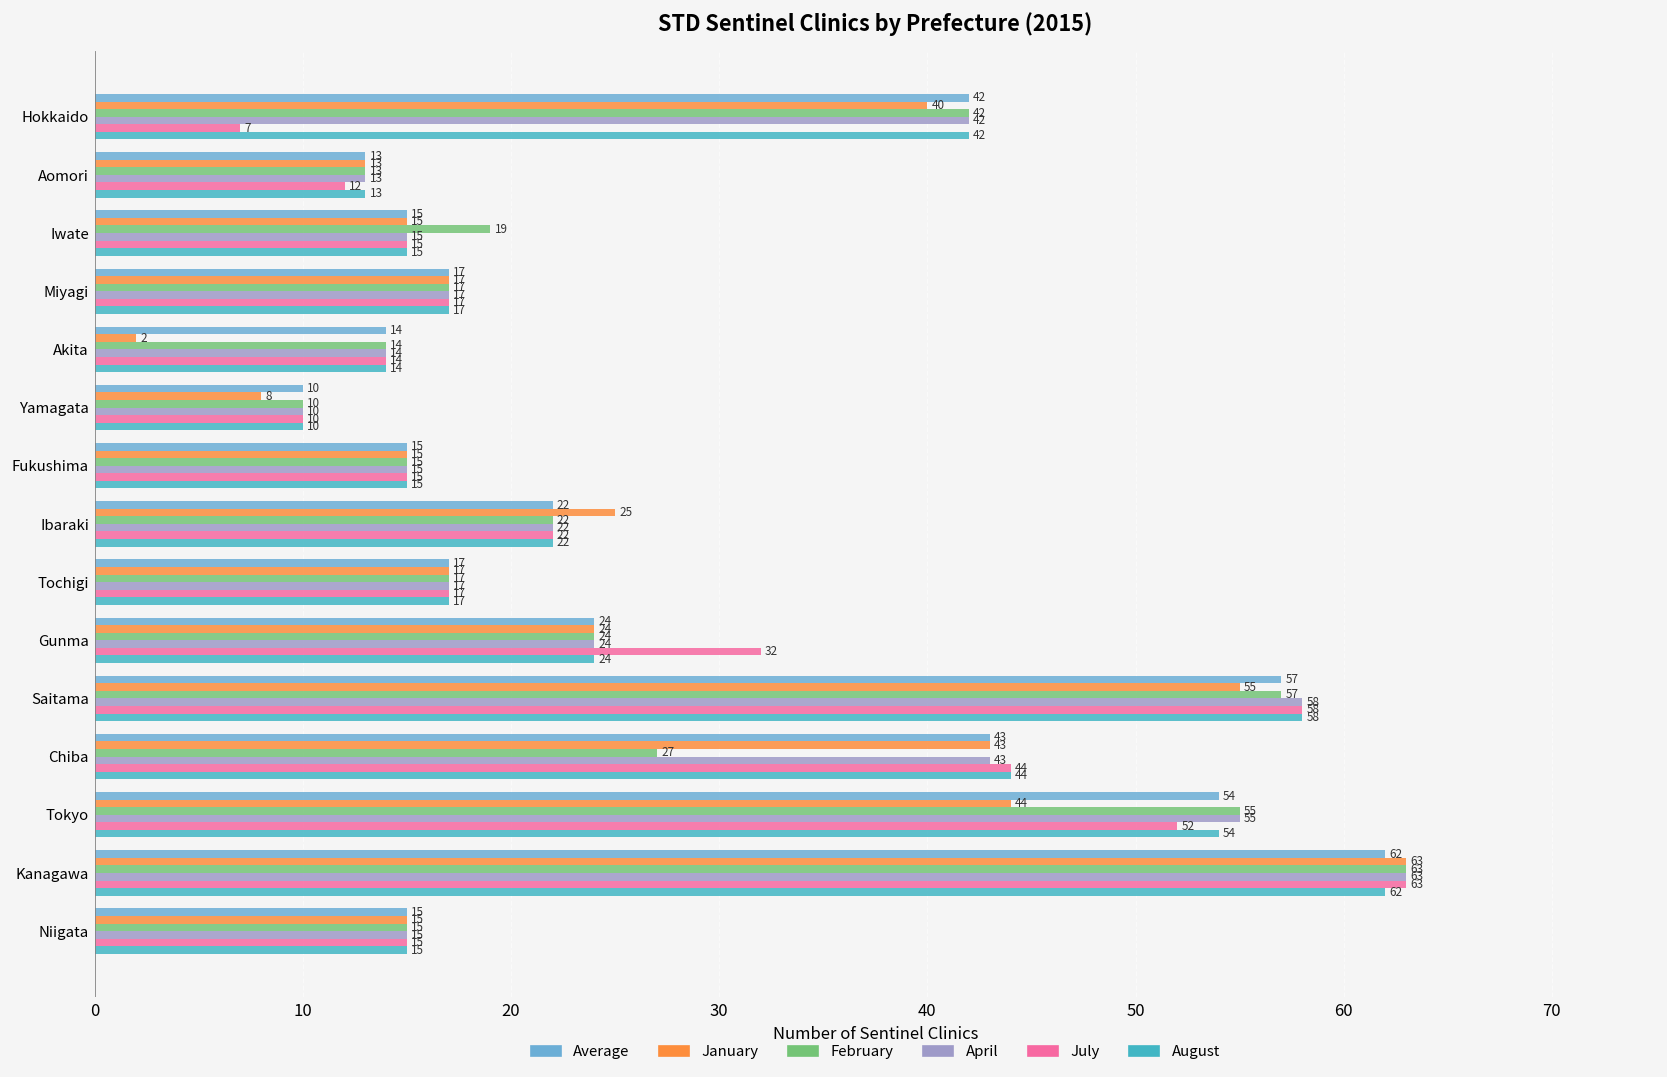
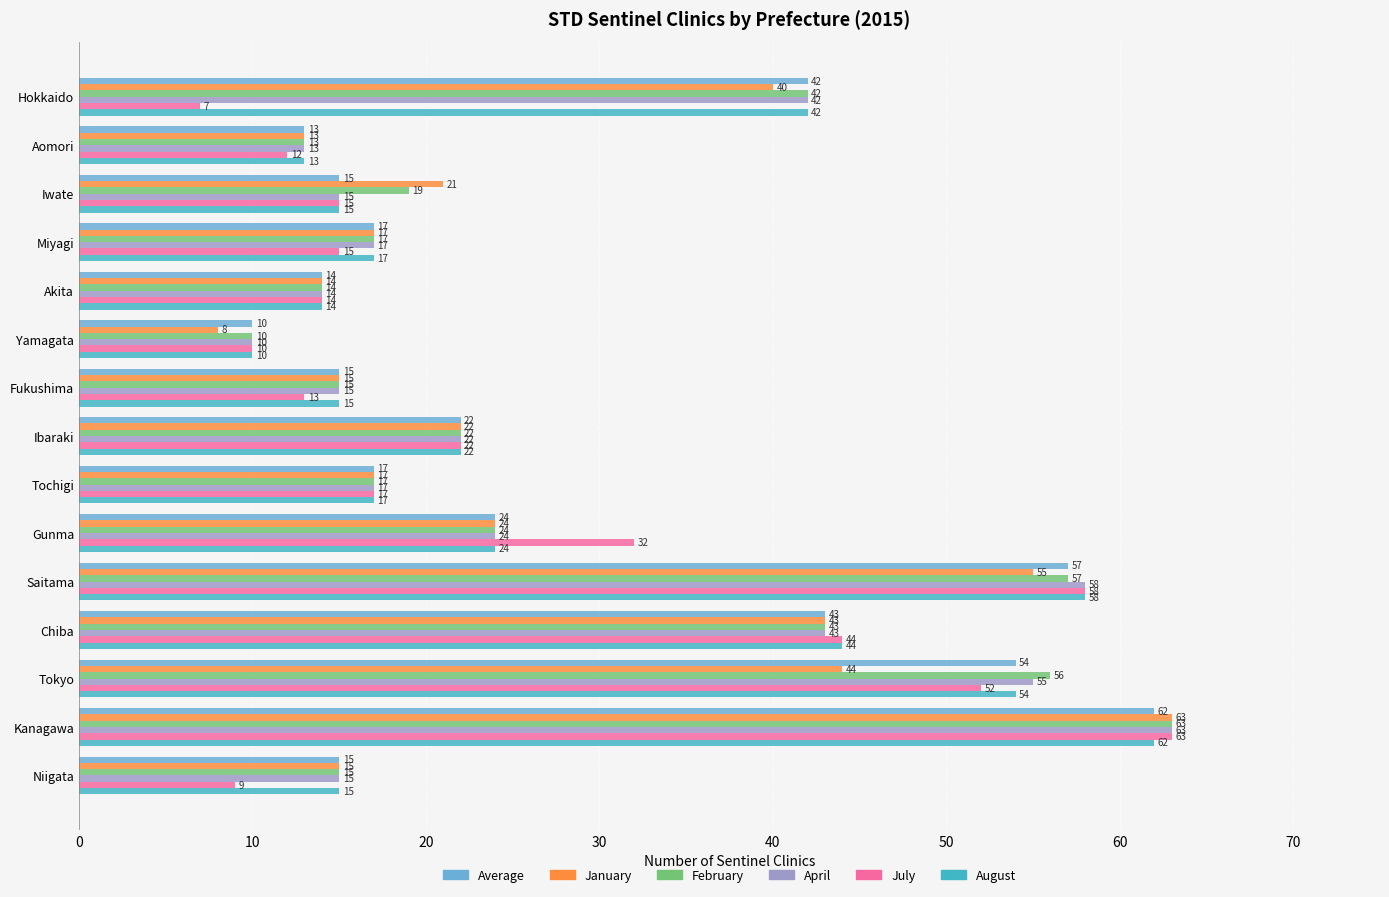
January, Iwate: 15 -> 21
July, Miyagi: 17 -> 15
January, Akita: 2 -> 14
July, Fukushima: 15 -> 13
January, Ibaraki: 25 -> 22
February, Chiba: 27 -> 43
February, Tokyo: 55 -> 56
July, Niigata: 15 -> 9
